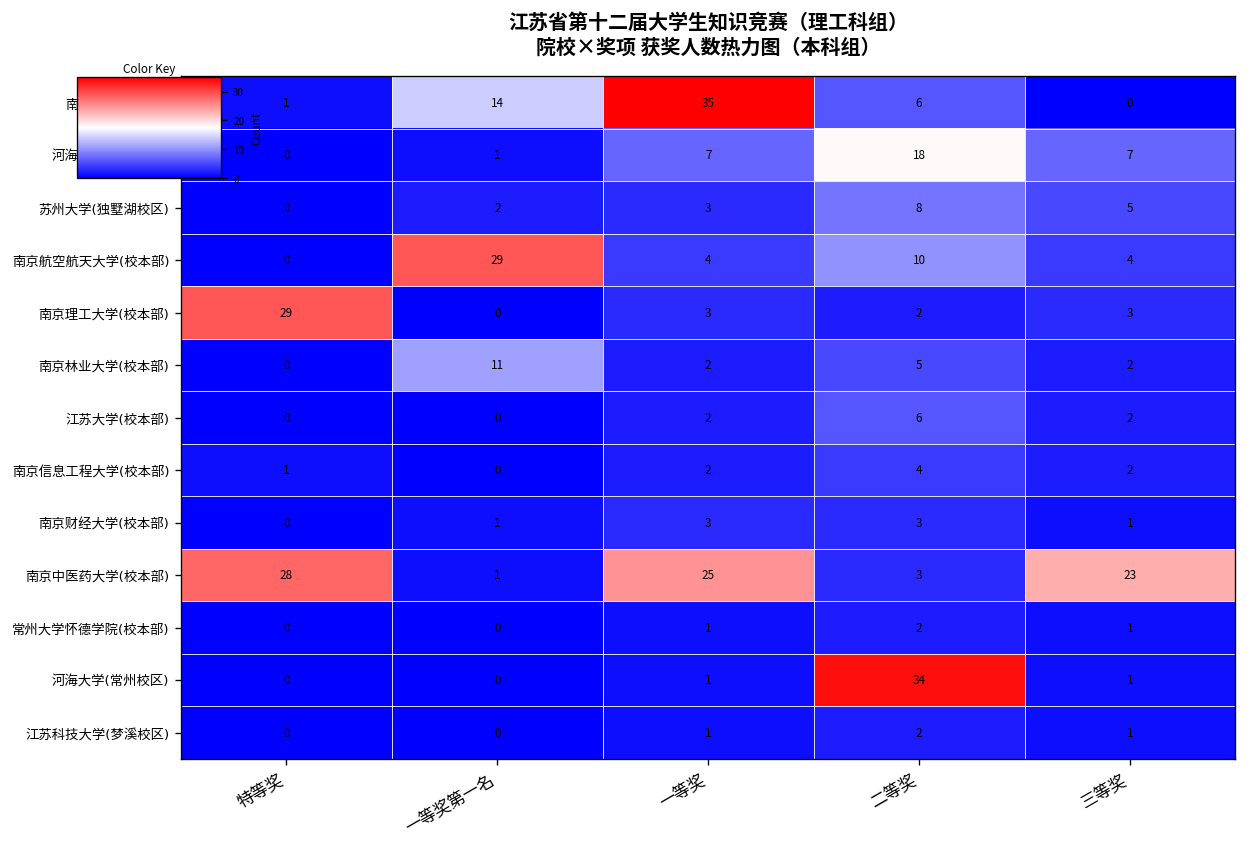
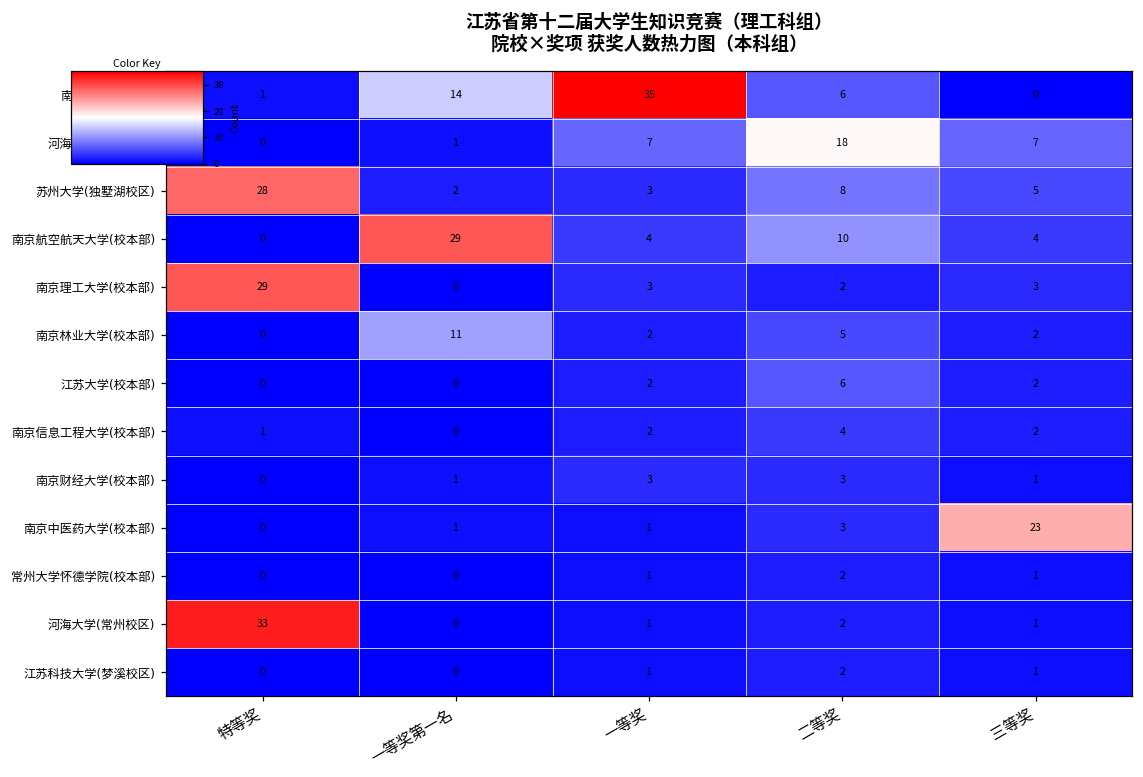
苏州大学(独墅湖校区), 特等奖: 0 -> 28
南京中医药大学(校本部), 特等奖: 28 -> 0
南京中医药大学(校本部), 一等奖: 25 -> 1
河海大学(常州校区), 特等奖: 0 -> 33
河海大学(常州校区), 二等奖: 34 -> 2
